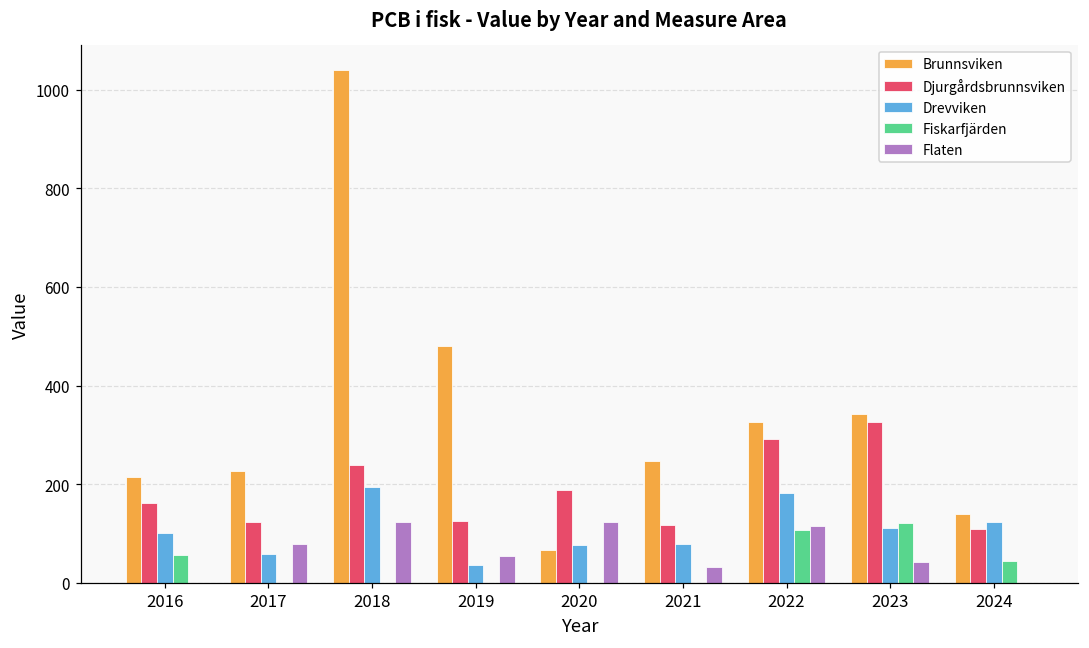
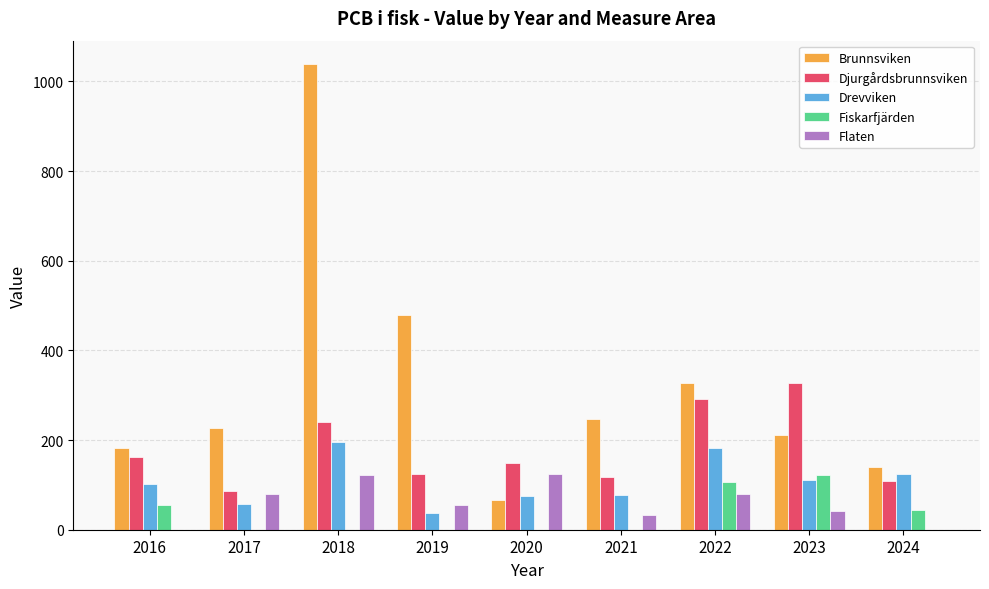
Brunnsviken, 2016: 210 -> 180
Djurgårdsbrunnsviken, 2017: 120 -> 90
Djurgårdsbrunnsviken, 2020: 190 -> 150
Flaten, 2022: 120 -> 80
Brunnsviken, 2023: 340 -> 210
